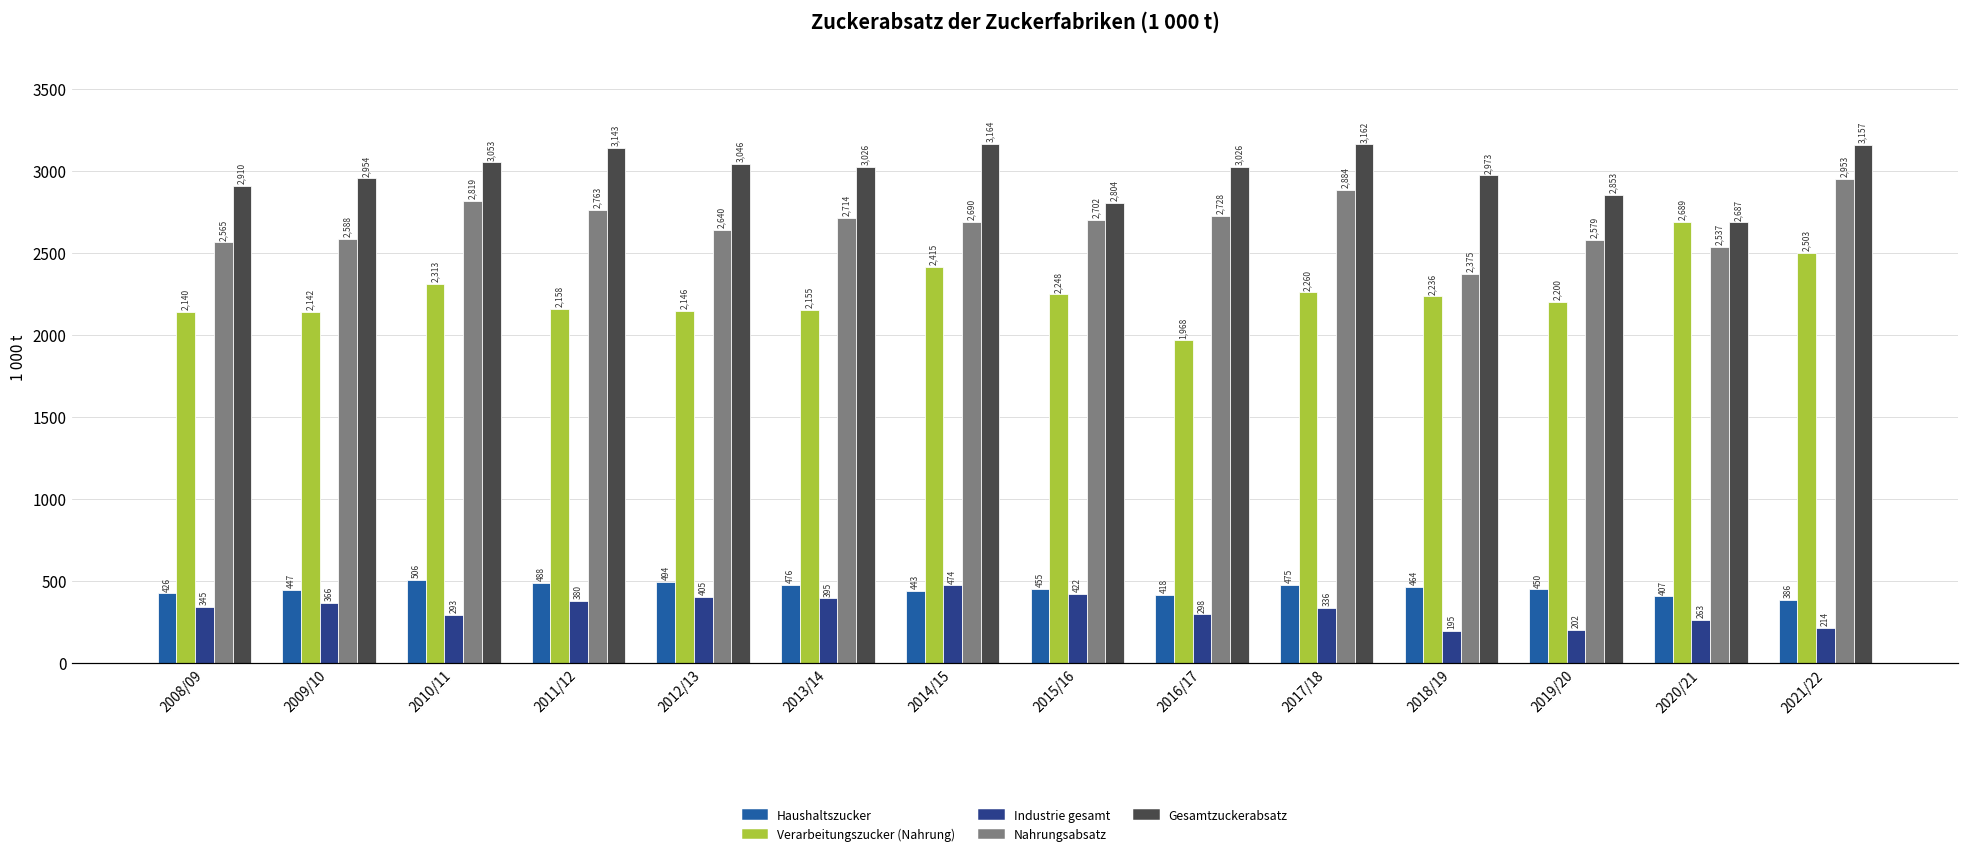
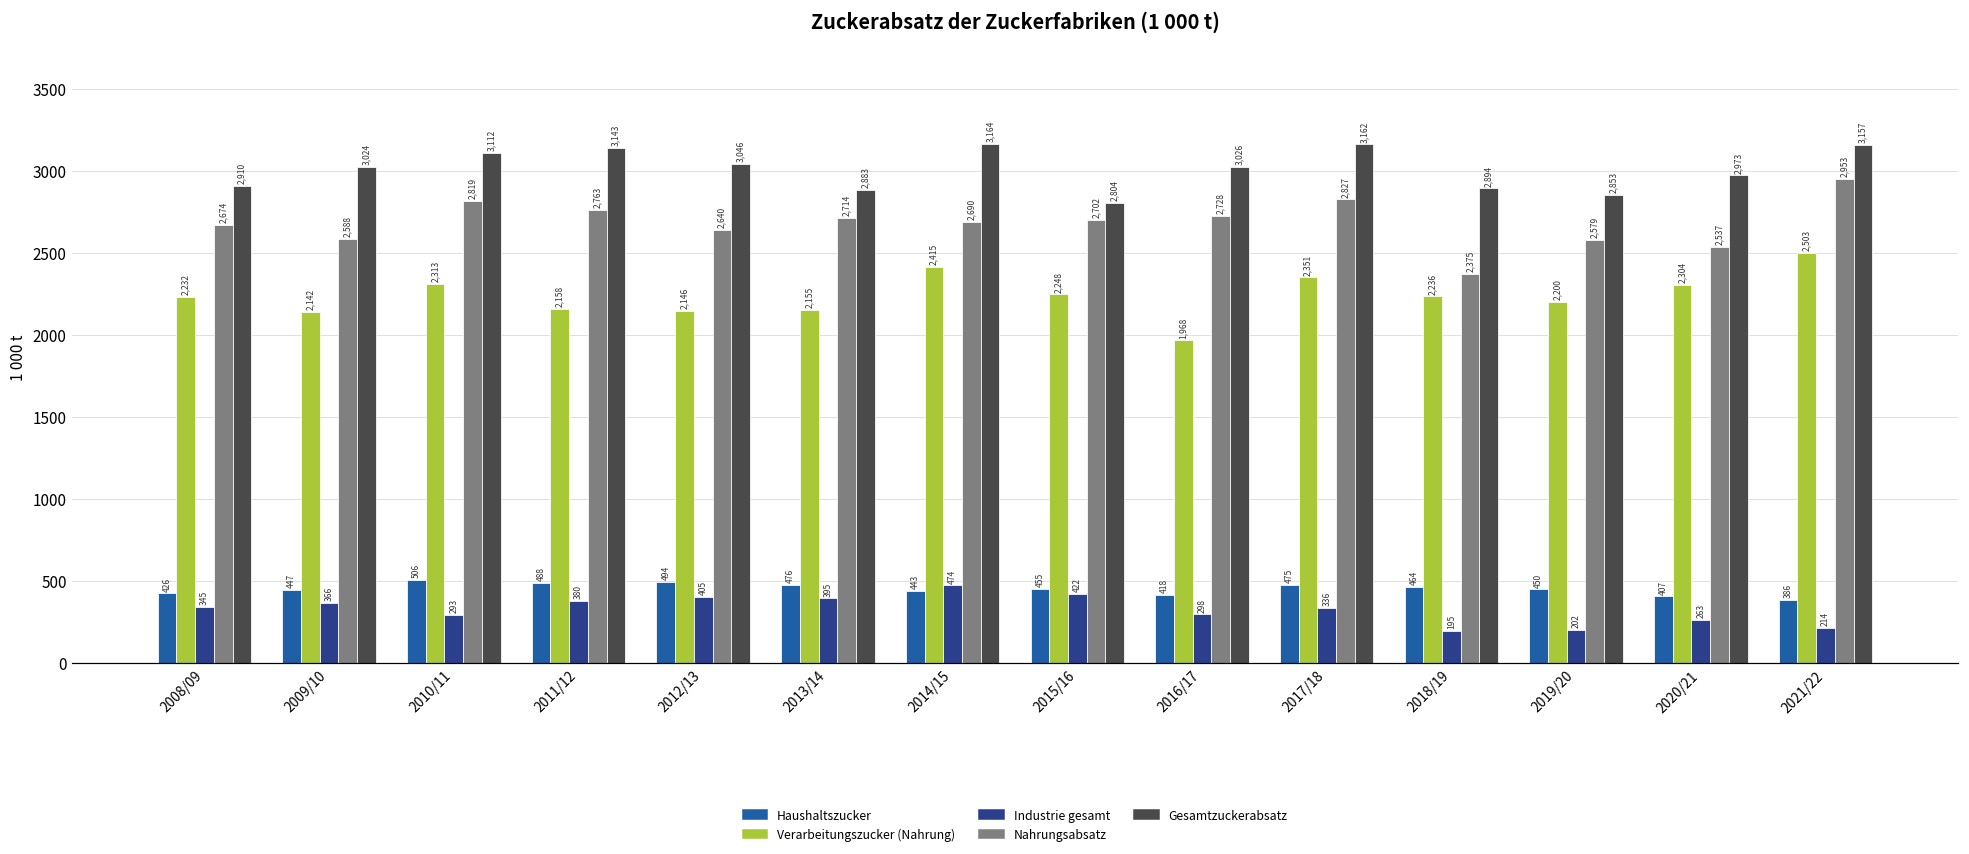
Verarbeitungszucker (Nahrung), 2008/09: 2,140 -> 2,232
Nahrungsabsatz, 2008/09: 2,565 -> 2,674
Gesamtzuckerabsatz, 2009/10: 2,954 -> 3,024
Gesamtzuckerabsatz, 2010/11: 3,053 -> 3,112
Gesamtzuckerabsatz, 2013/14: 3,026 -> 2,883
Verarbeitungszucker (Nahrung), 2017/18: 2,260 -> 2,351
Nahrungsabsatz, 2017/18: 2,884 -> 2,827
Gesamtzuckerabsatz, 2018/19: 2,973 -> 2,894
Verarbeitungszucker (Nahrung), 2020/21: 2,689 -> 2,304
Gesamtzuckerabsatz, 2020/21: 2,687 -> 2,973
